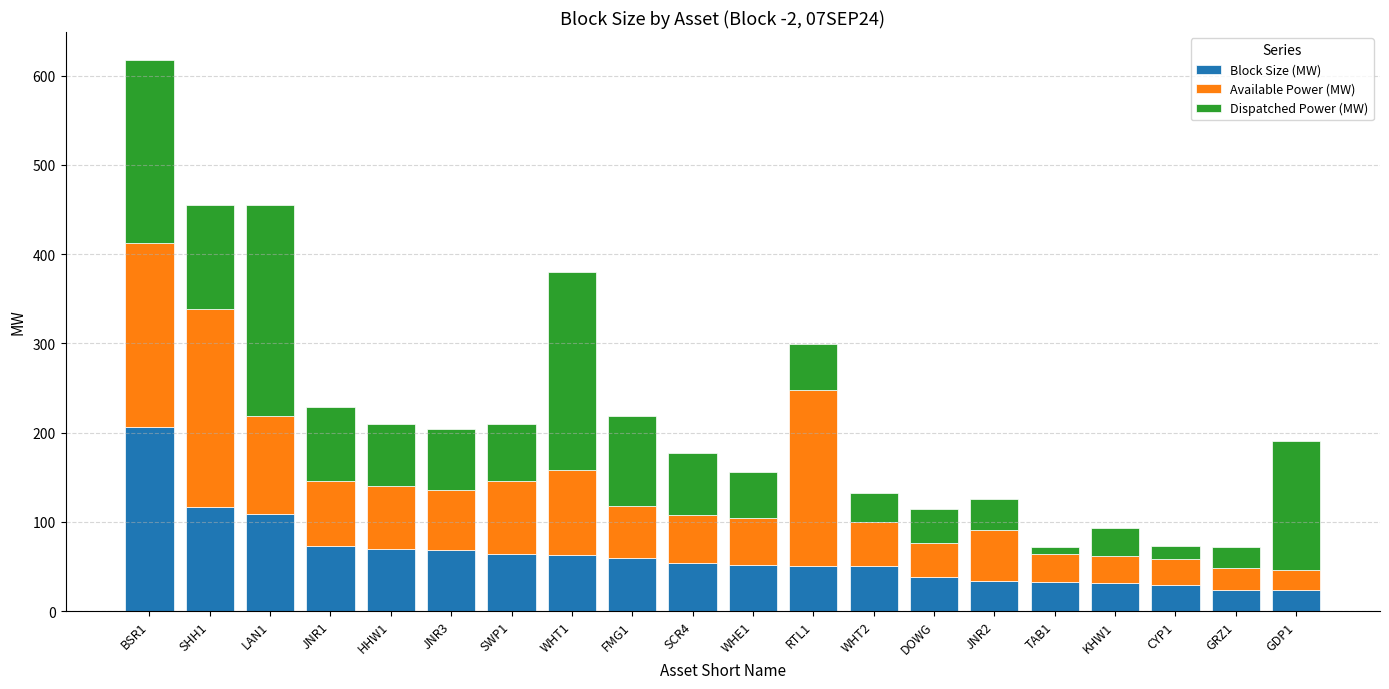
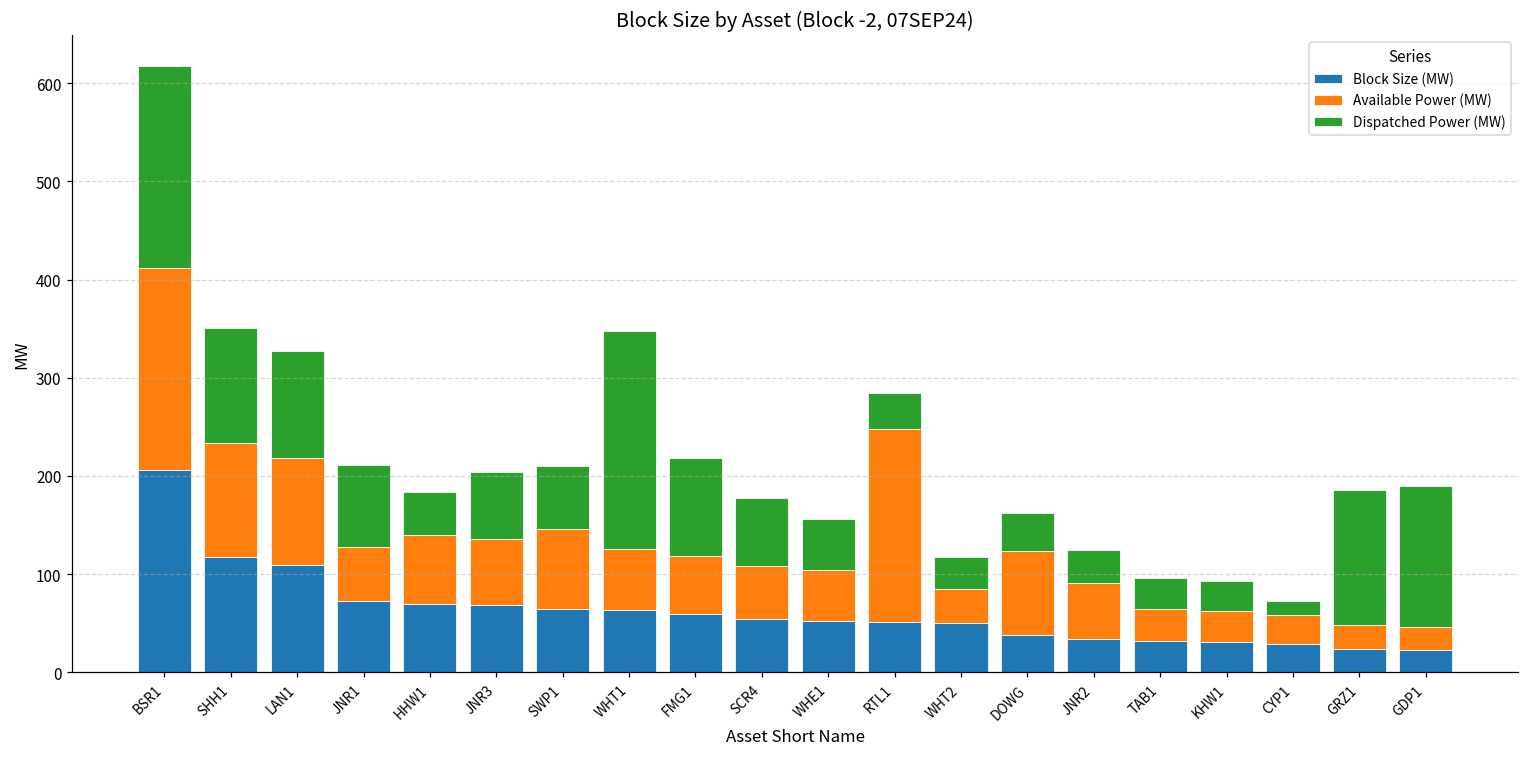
Available Power (MW), SHH1: 220 -> 120
Dispatched Power (MW), LAN1: 240 -> 110
Available Power (MW), JNR1: 70 -> 60
Dispatched Power (MW), HHW1: 70 -> 40
Available Power (MW), WHT1: 100 -> 60
Dispatched Power (MW), RTL1: 50 -> 40
Available Power (MW), WHT2: 50 -> 40
Available Power (MW), DOWG: 40 -> 90
Dispatched Power (MW), TAB1: 10 -> 30
Dispatched Power (MW), GRZ1: 20 -> 140
